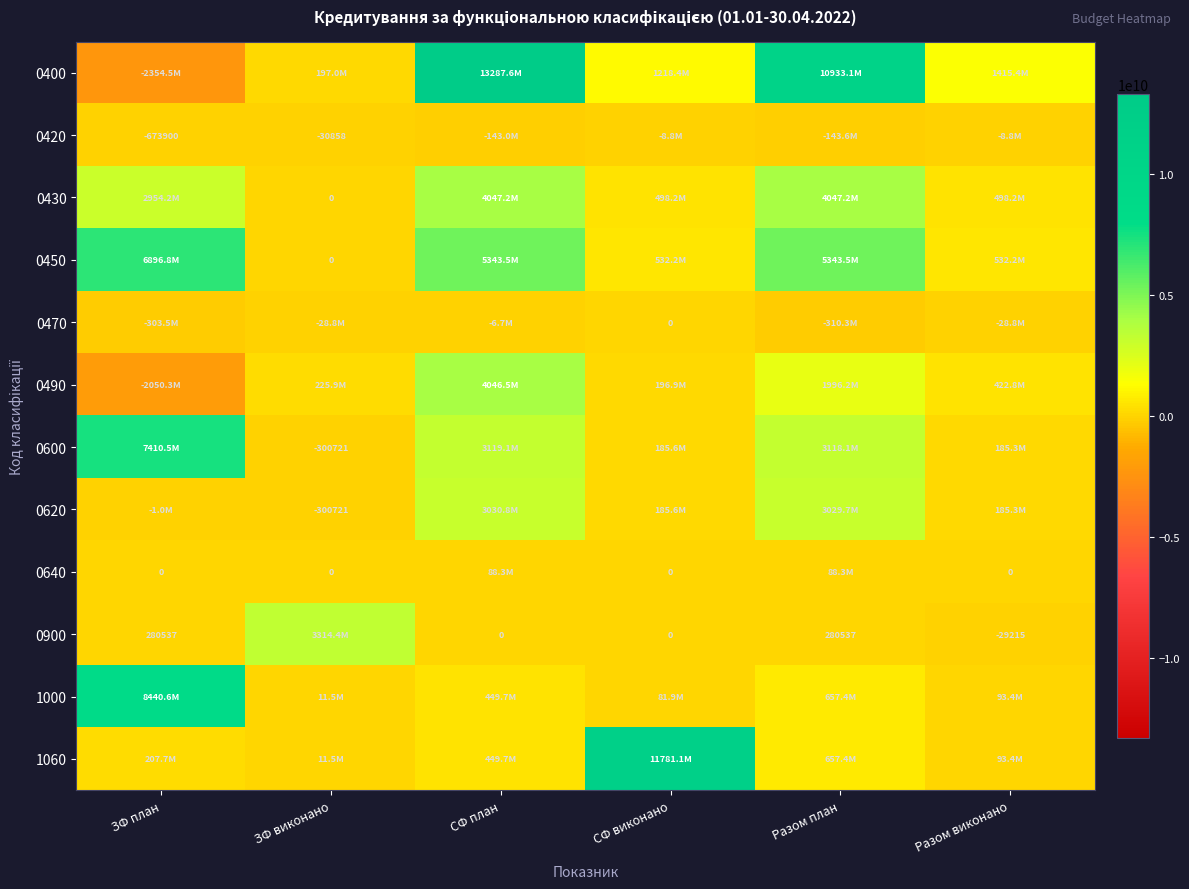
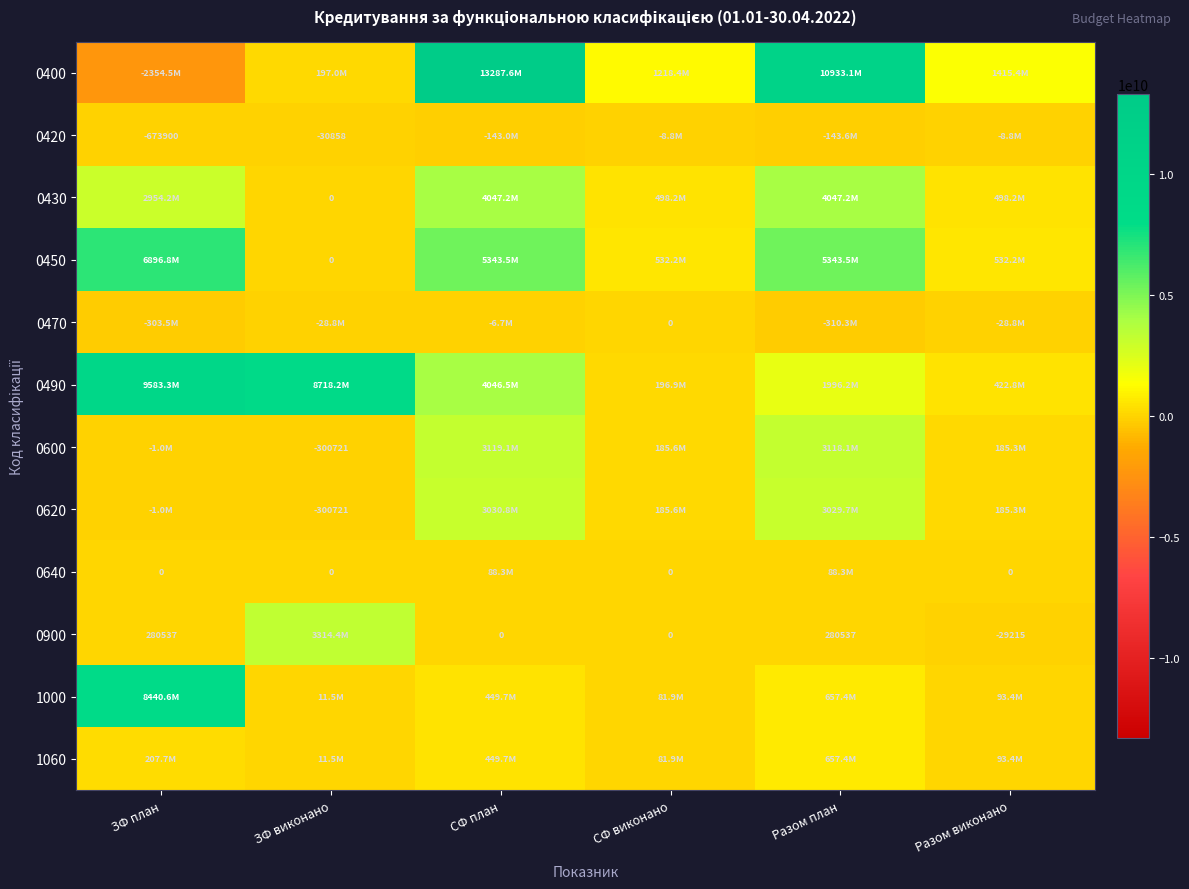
0490, ЗФ план: -2050.3M -> 9583.3M
0490, ЗФ виконано: 225.9M -> 8718.2M
0600, ЗФ план: 7410.5M -> -1.0M
1060, СФ виконано: 11781.1M -> 81.9M
